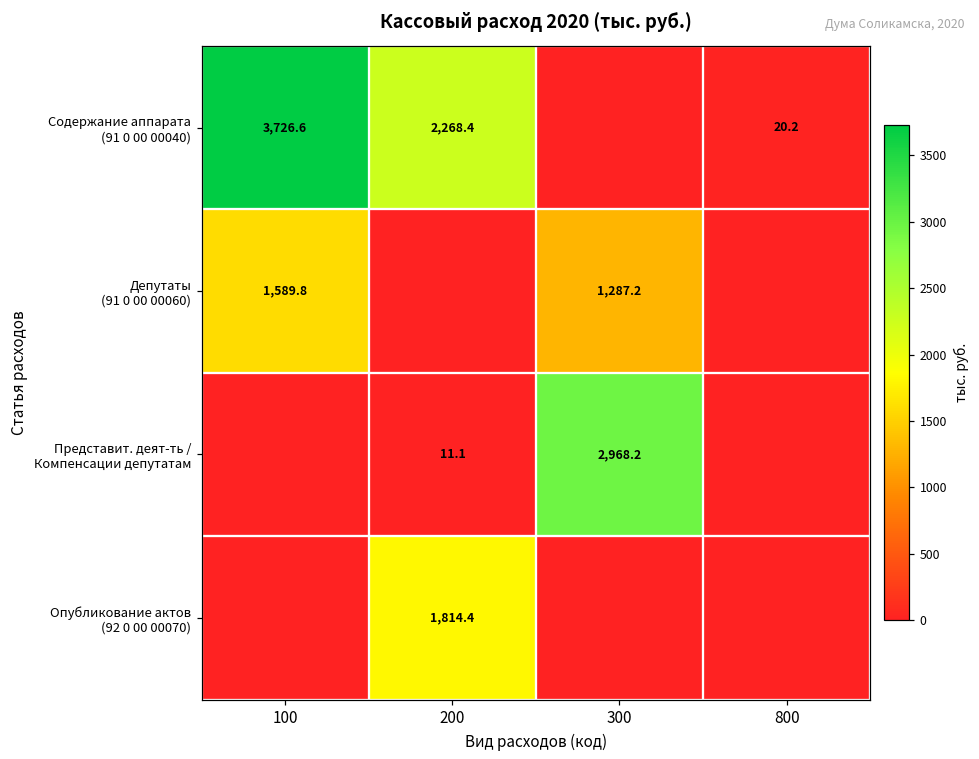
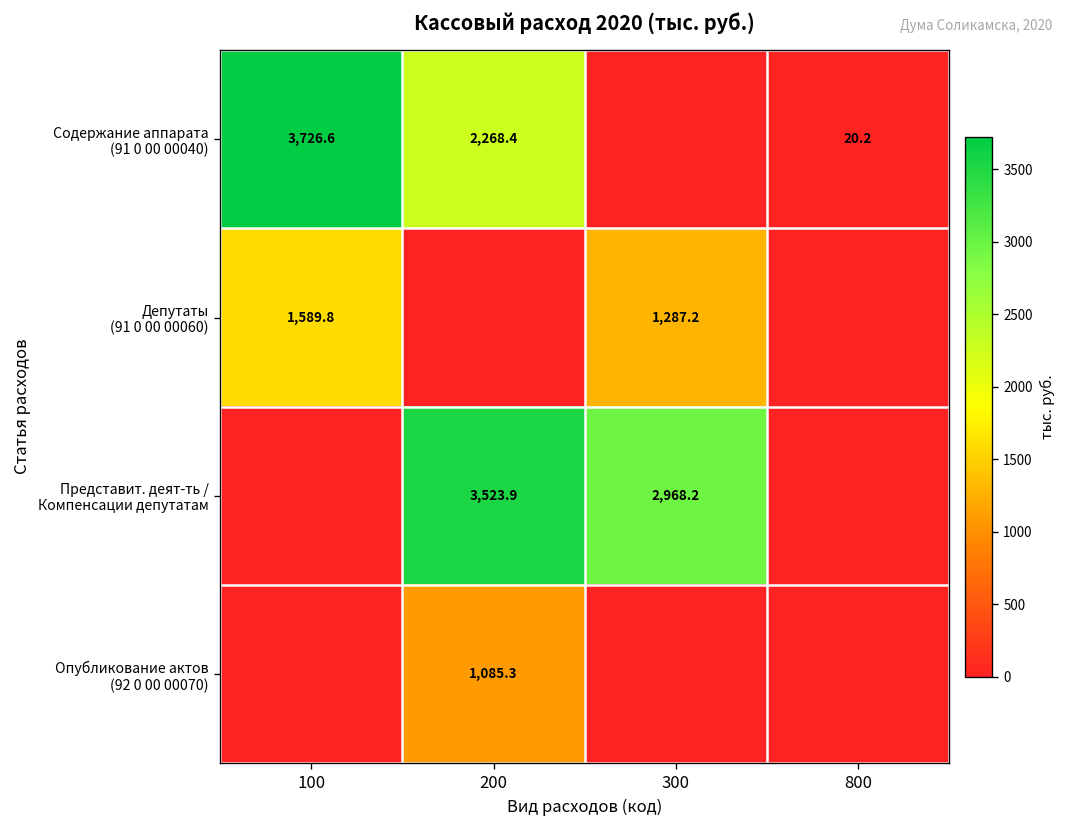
Представит. деят-ть / Компенсации депутатам, 200: 11.1 -> 3,523.9
Опубликование актов (92 0 00 00070), 200: 1,814.4 -> 1,085.3
